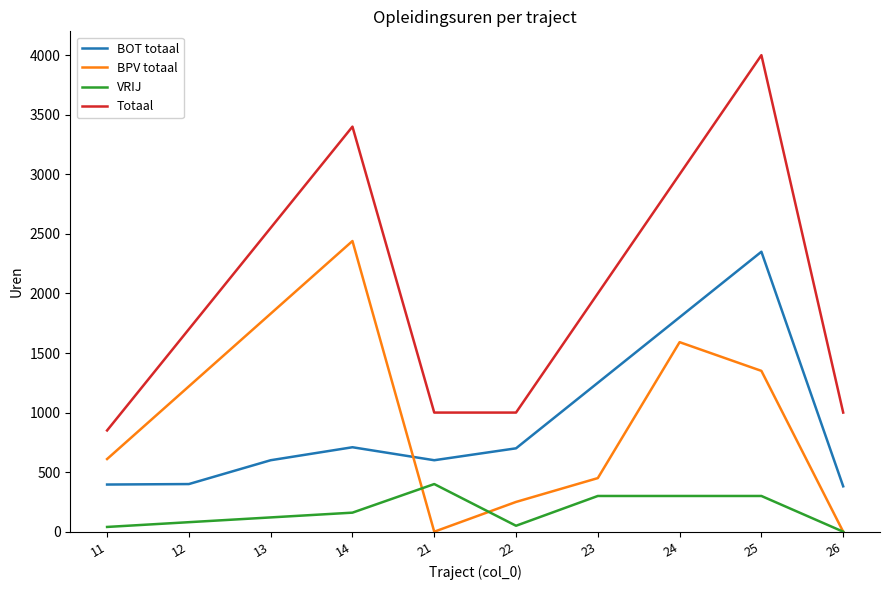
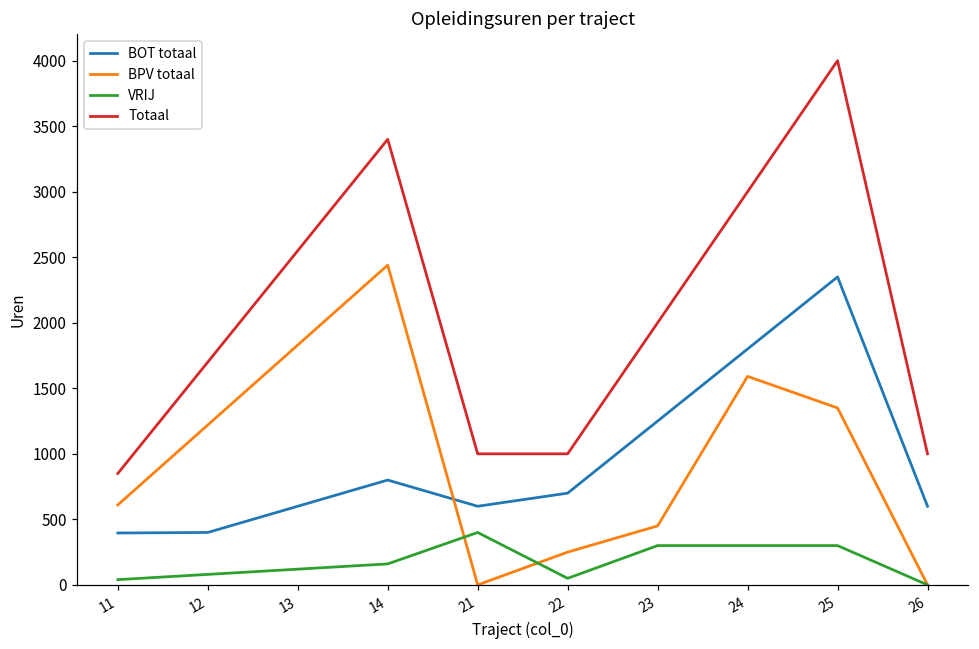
BOT totaal, 14: 710 -> 800
BOT totaal, 26: 380 -> 600
